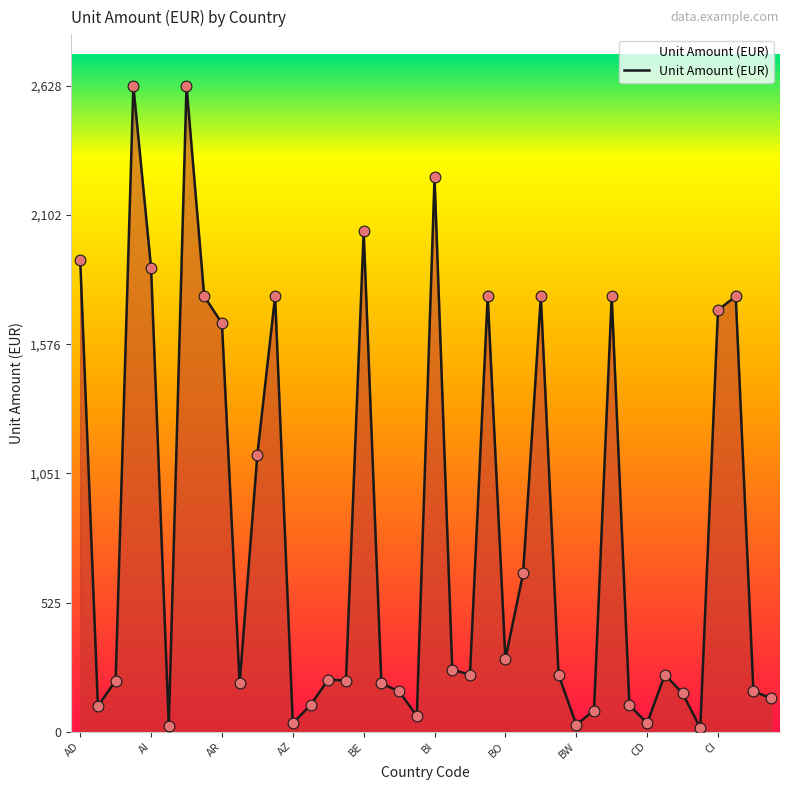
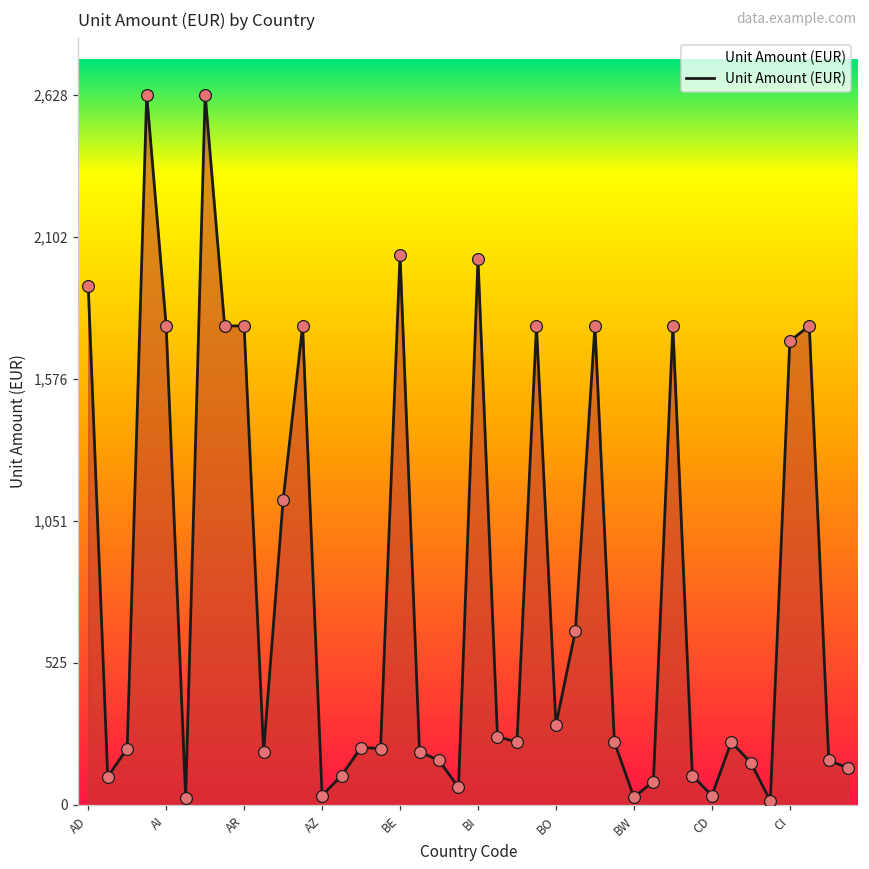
AI: 1,890 -> 1,770
AR: 1,660 -> 1,770
BI: 2,260 -> 2,020
